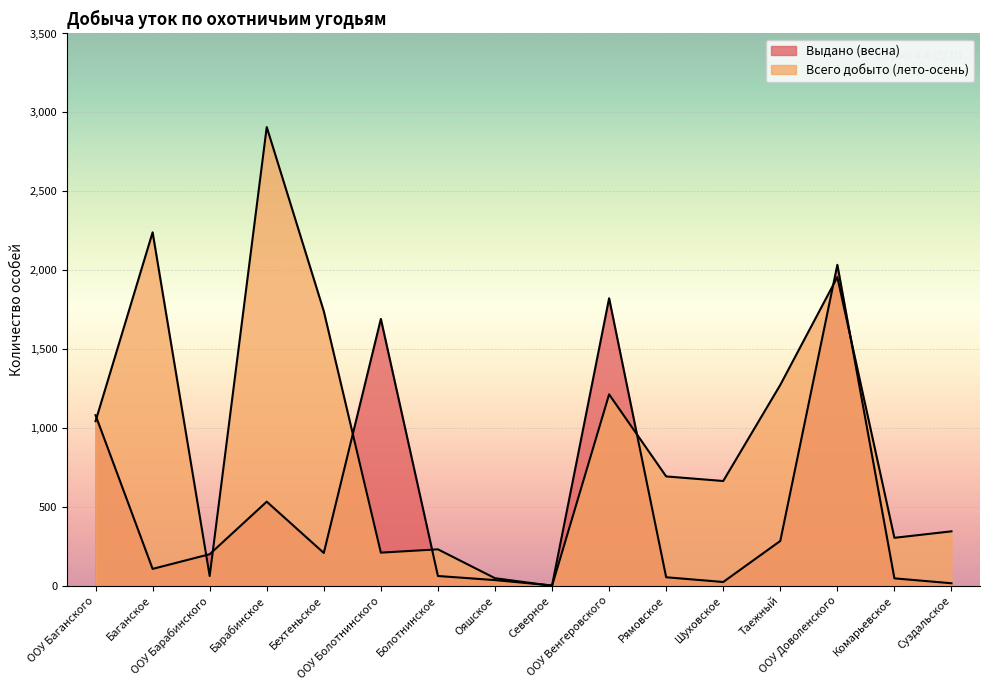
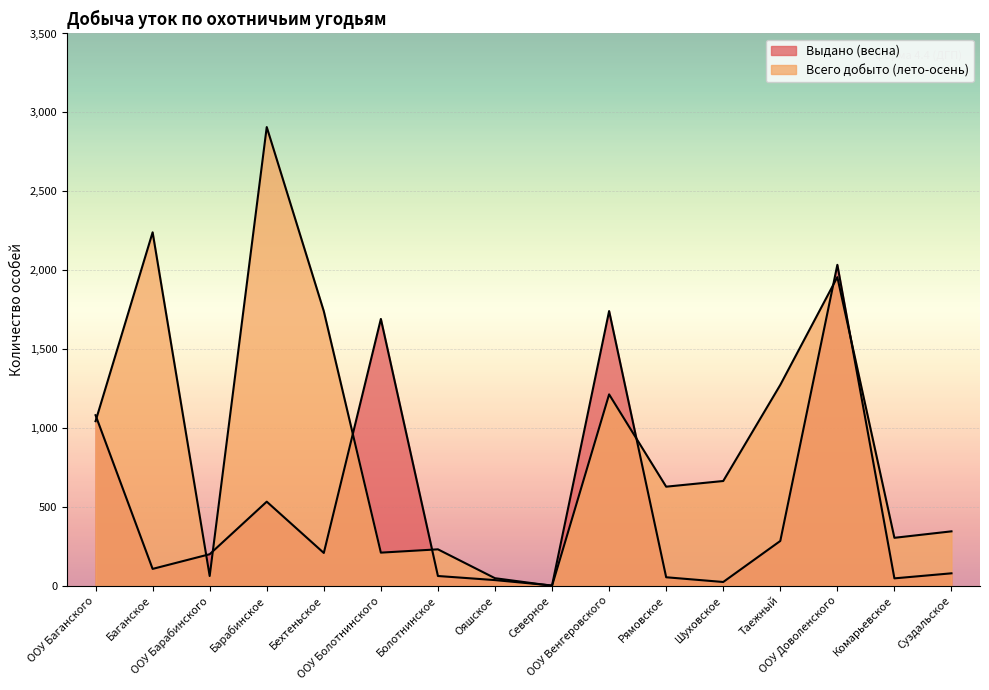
Выдано (весна), ООУ Венгеровского: 1,820 -> 1,740
Всего добыто (лето-осень), Рямовское: 690 -> 630
Выдано (весна), Суздальское: 20 -> 80
